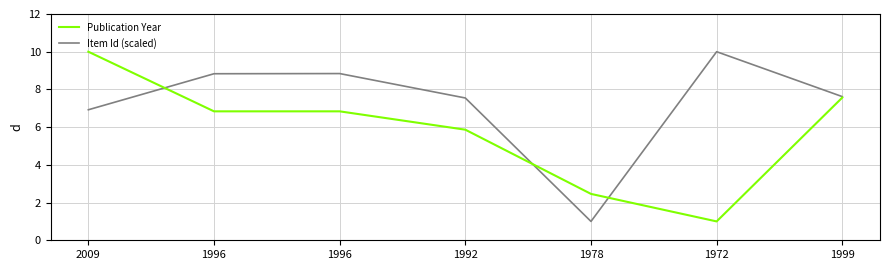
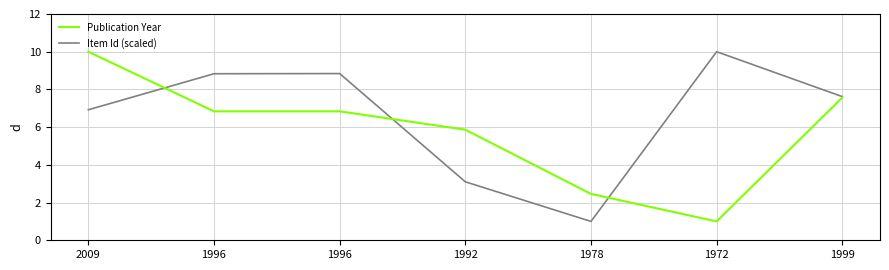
Item Id (scaled), 1992: 7.5 -> 3.1
